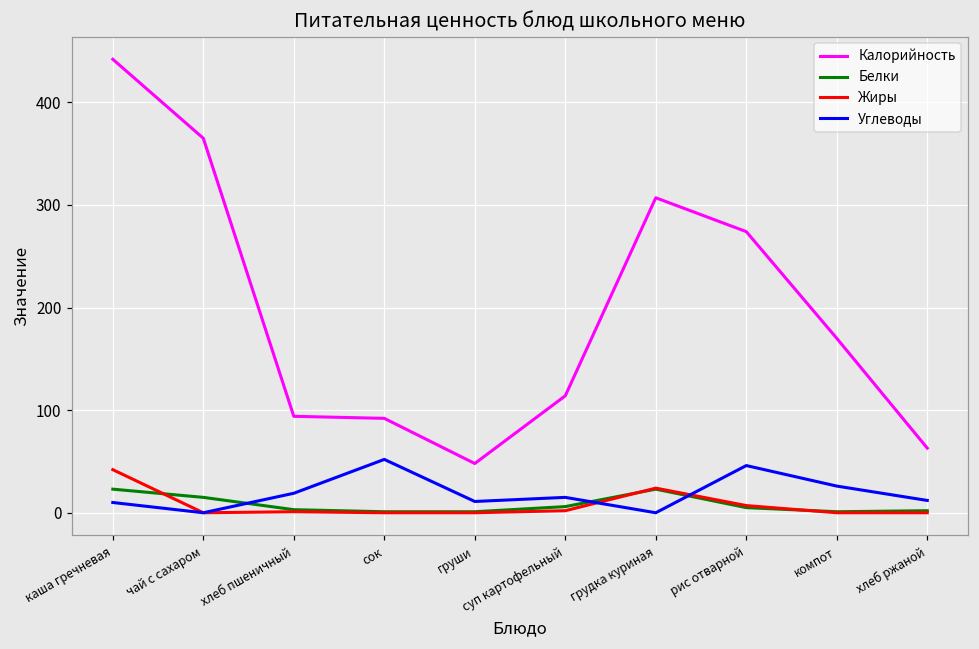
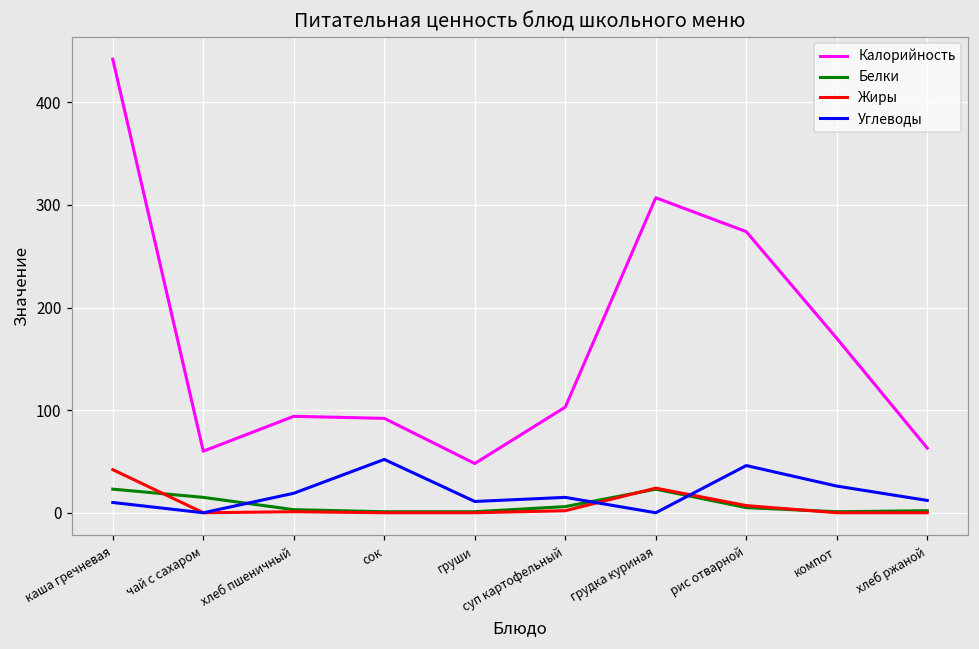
Калорийность, чай с сахаром: 370 -> 60
Калорийность, суп картофельный: 110 -> 100
